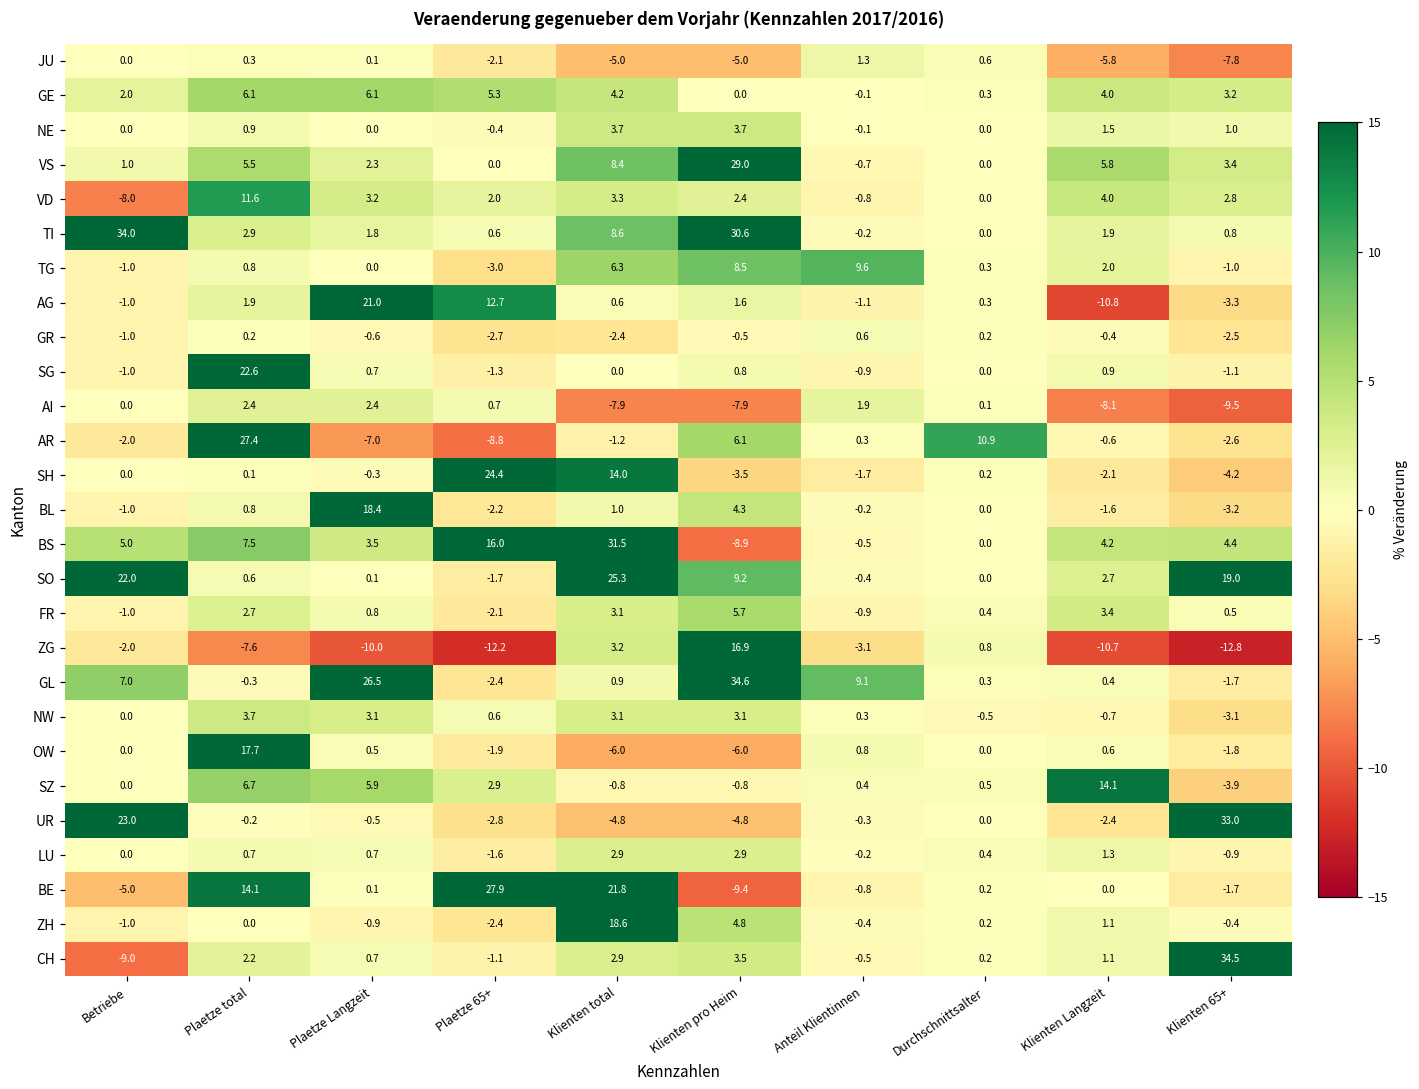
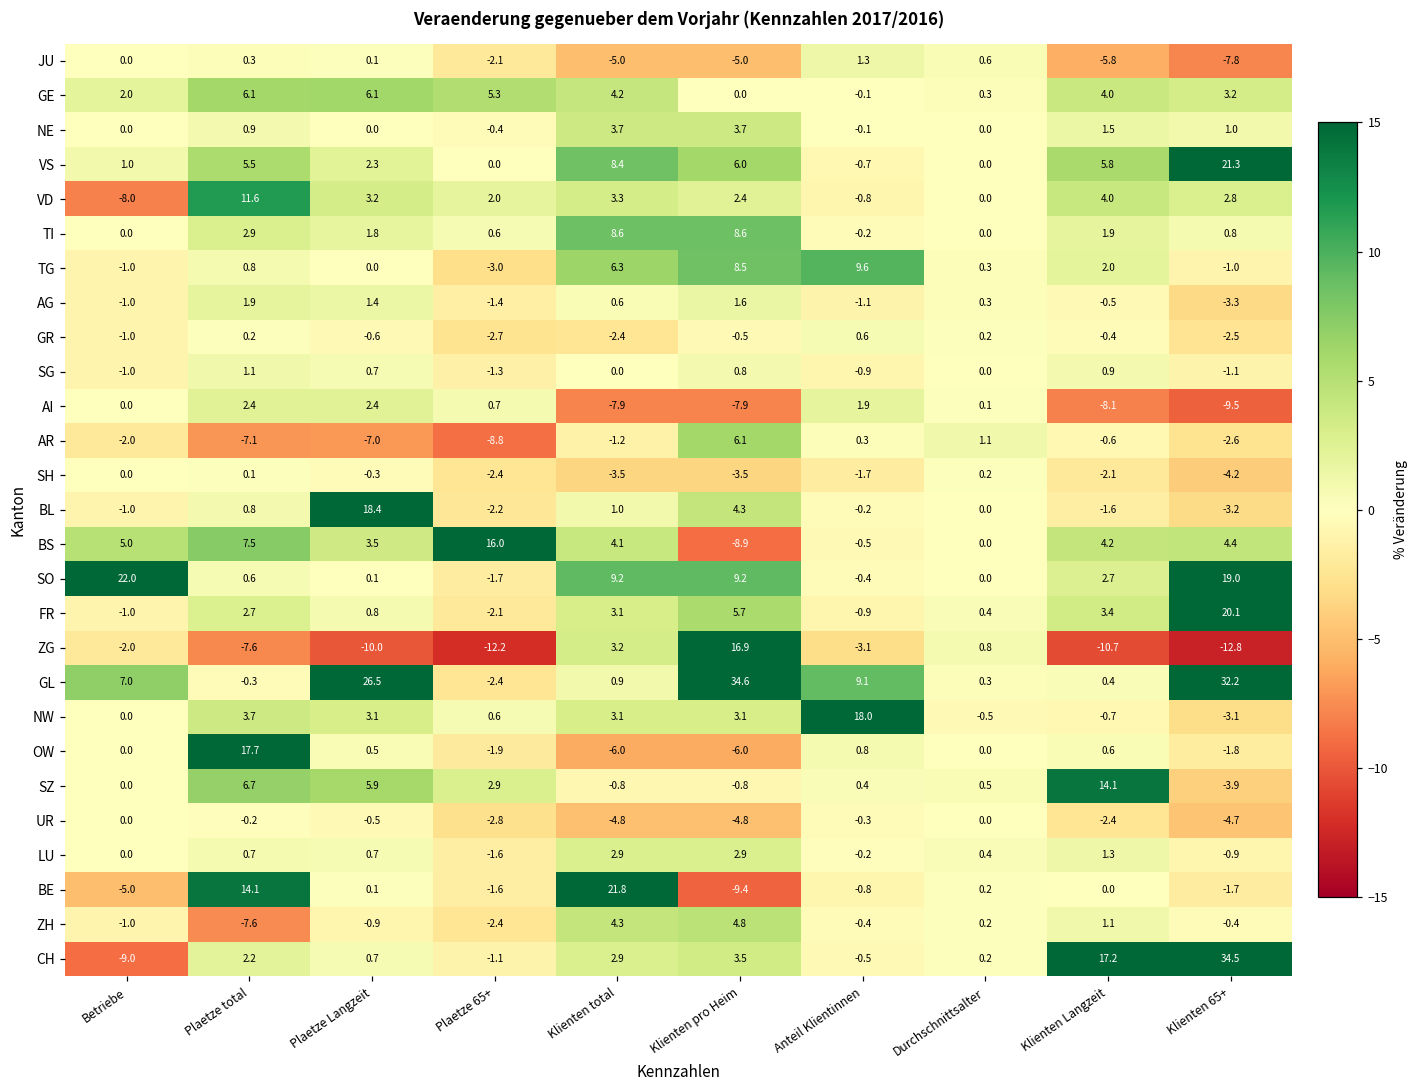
VS, Klienten pro Heim: 29.0 -> 6.0
VS, Klienten 65+: 3.4 -> 21.3
TI, Betriebe: 34.0 -> 0.0
TI, Klienten pro Heim: 30.6 -> 8.6
AG, Plaetze Langzeit: 21.0 -> 1.4
AG, Plaetze 65+: 12.7 -> -1.4
AG, Klienten Langzeit: -10.8 -> -0.5
SG, Plaetze total: 22.6 -> 1.1
AR, Plaetze total: 27.4 -> -7.1
AR, Durchschnittsalter: 10.9 -> 1.1
SH, Plaetze 65+: 24.4 -> -2.4
SH, Klienten total: 14.0 -> -3.5
BS, Klienten total: 31.5 -> 4.1
SO, Klienten total: 25.3 -> 9.2
FR, Klienten 65+: 0.5 -> 20.1
GL, Klienten 65+: -1.7 -> 32.2
NW, Anteil Klientinnen: 0.3 -> 18.0
UR, Betriebe: 23.0 -> 0.0
UR, Klienten 65+: 33.0 -> -4.7
BE, Plaetze 65+: 27.9 -> -1.6
ZH, Plaetze total: 0.0 -> -7.6
ZH, Klienten total: 18.6 -> 4.3
CH, Klienten Langzeit: 1.1 -> 17.2
